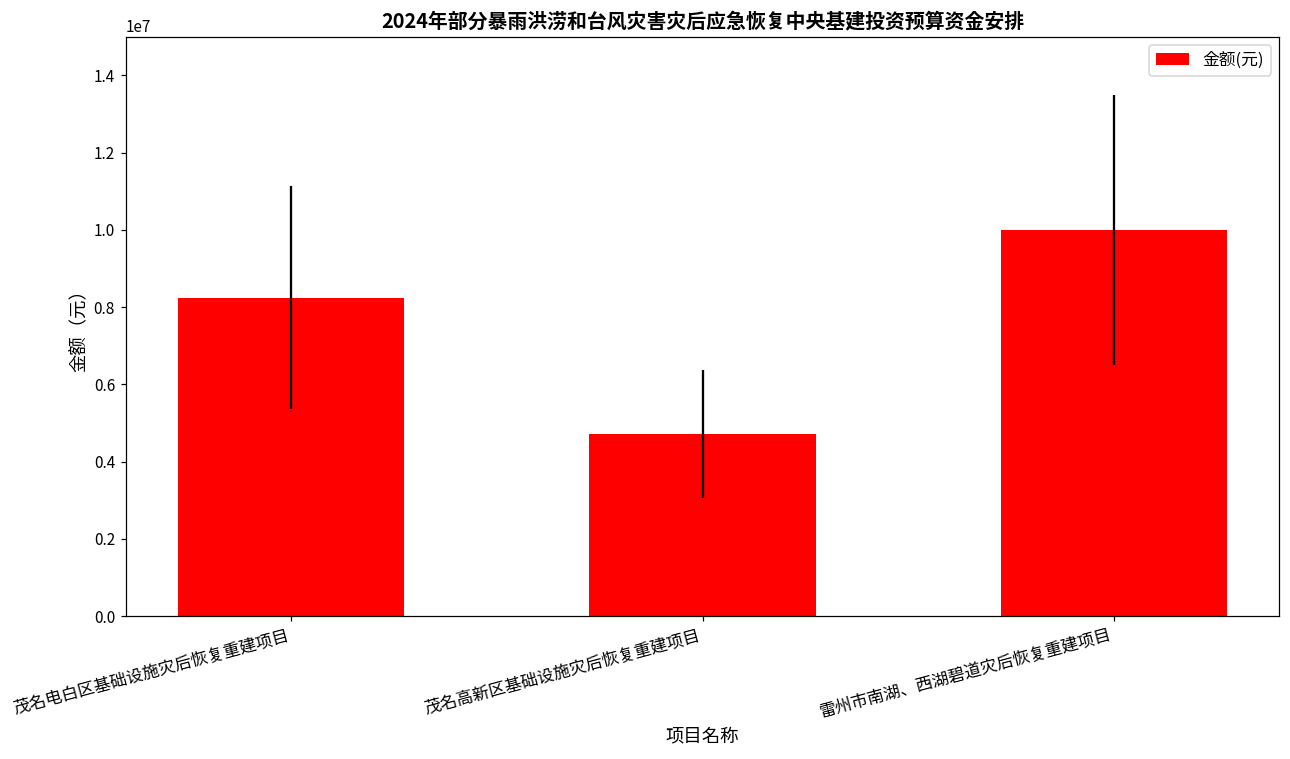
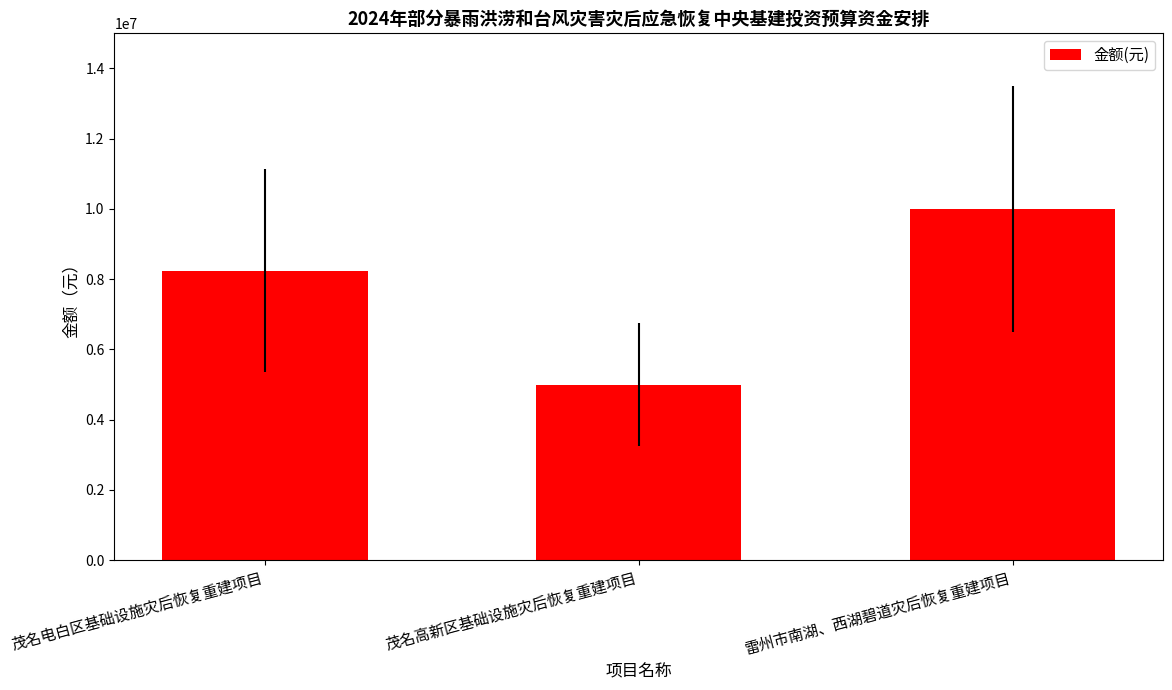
茂名高新区基础设施灾后恢复重建项目: 4700000 -> 5000000
